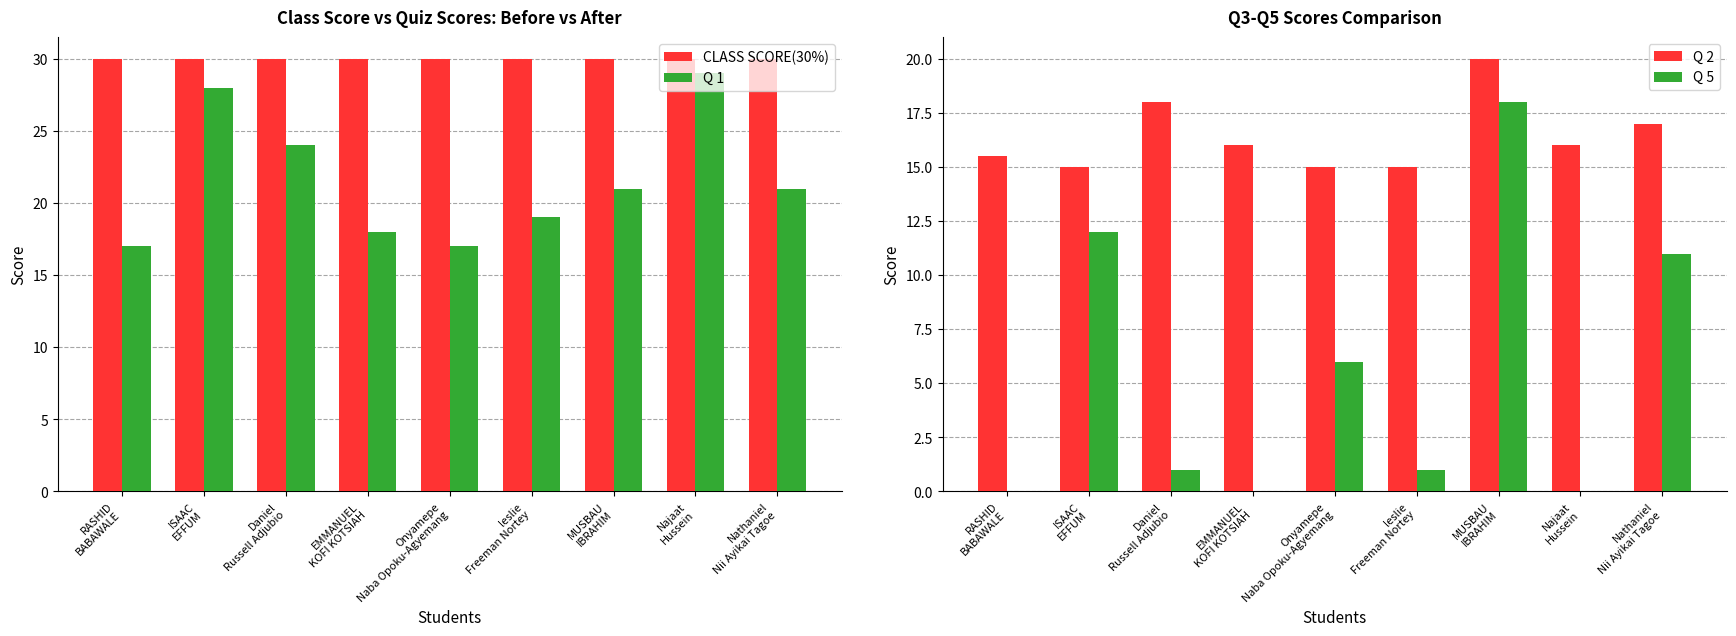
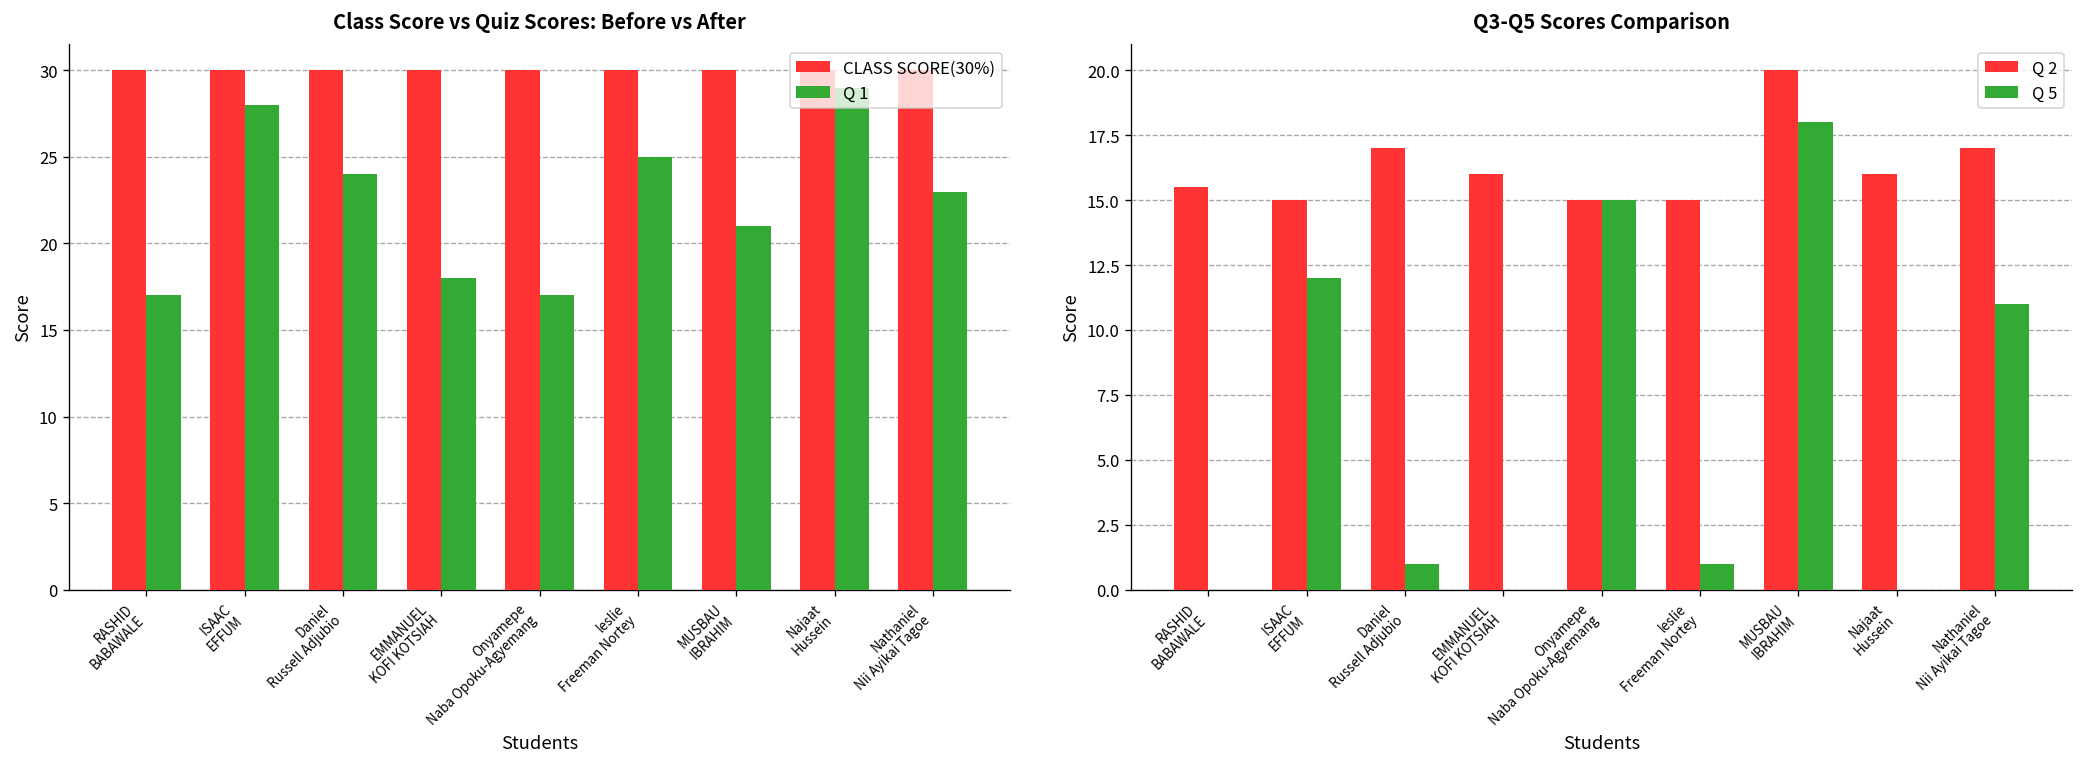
Class Score vs Quiz Scores: Before vs After, Q 1, leslie Freeman Nortey: 19 -> 25
Class Score vs Quiz Scores: Before vs After, Q 1, Nathaniel Nii Ayikai Tagoe: 21 -> 23
Q3-Q5 Scores Comparison, Q 2, Daniel Russell Adjubio: 18 -> 17
Q3-Q5 Scores Comparison, Q 5, Onyamepe Naba Opoku-Agyemang: 6 -> 15
